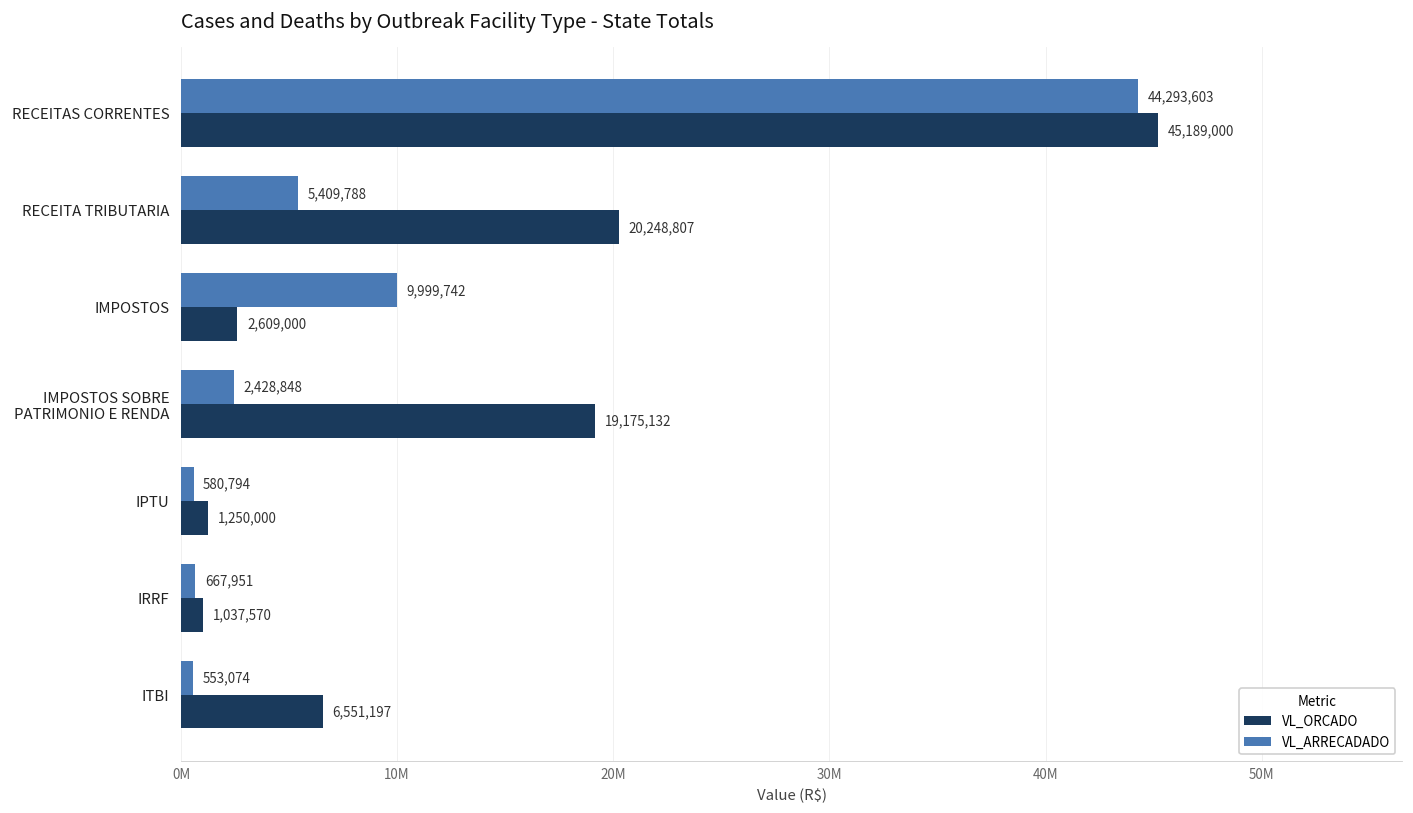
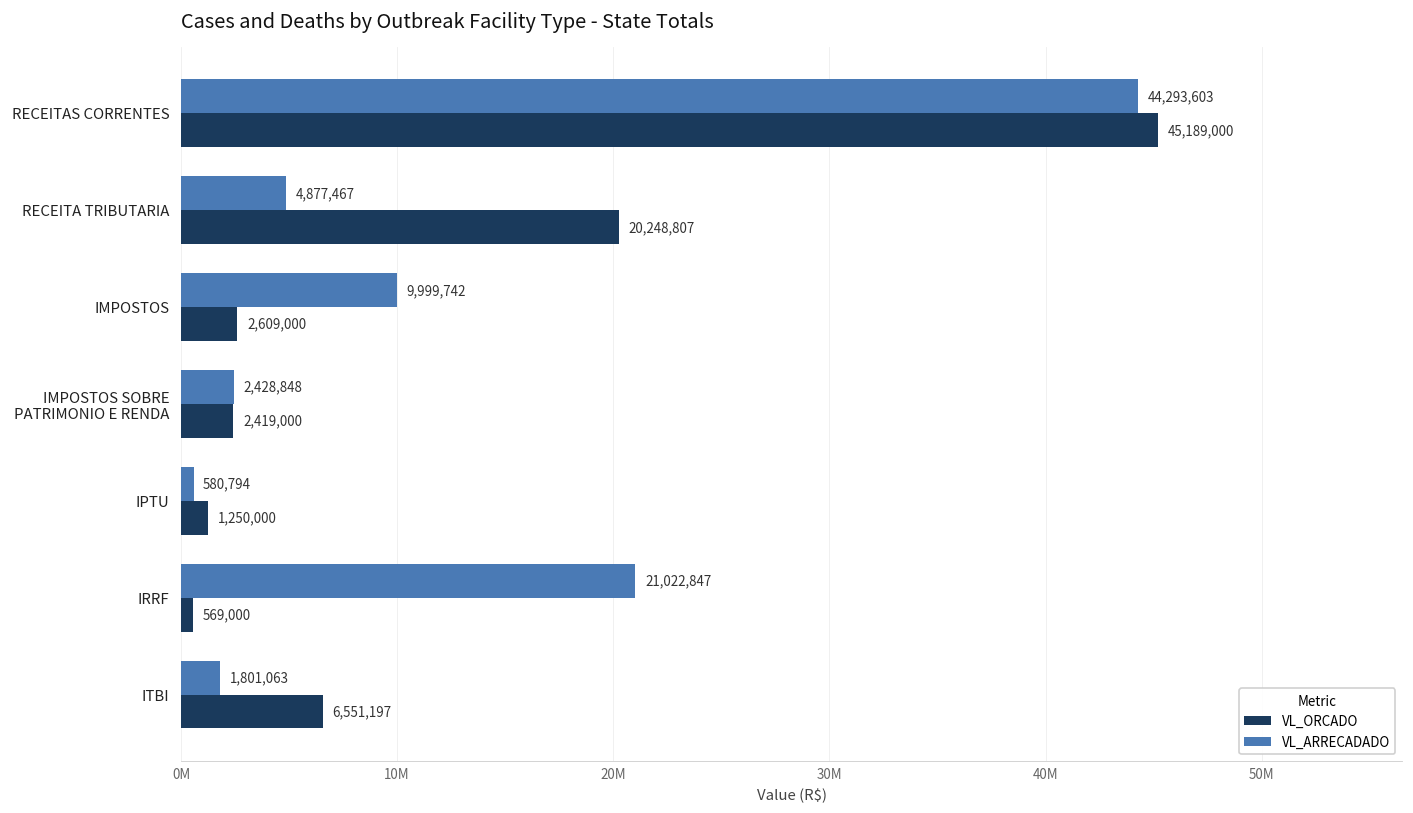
VL_ARRECADADO, RECEITA TRIBUTARIA: 5,409,788 -> 4,877,467
VL_ORCADO, IMPOSTOS SOBRE PATRIMONIO E RENDA: 19,175,132 -> 2,419,000
VL_ARRECADADO, IRRF: 667,951 -> 21,022,847
VL_ORCADO, IRRF: 1,037,570 -> 569,000
VL_ARRECADADO, ITBI: 553,074 -> 1,801,063
